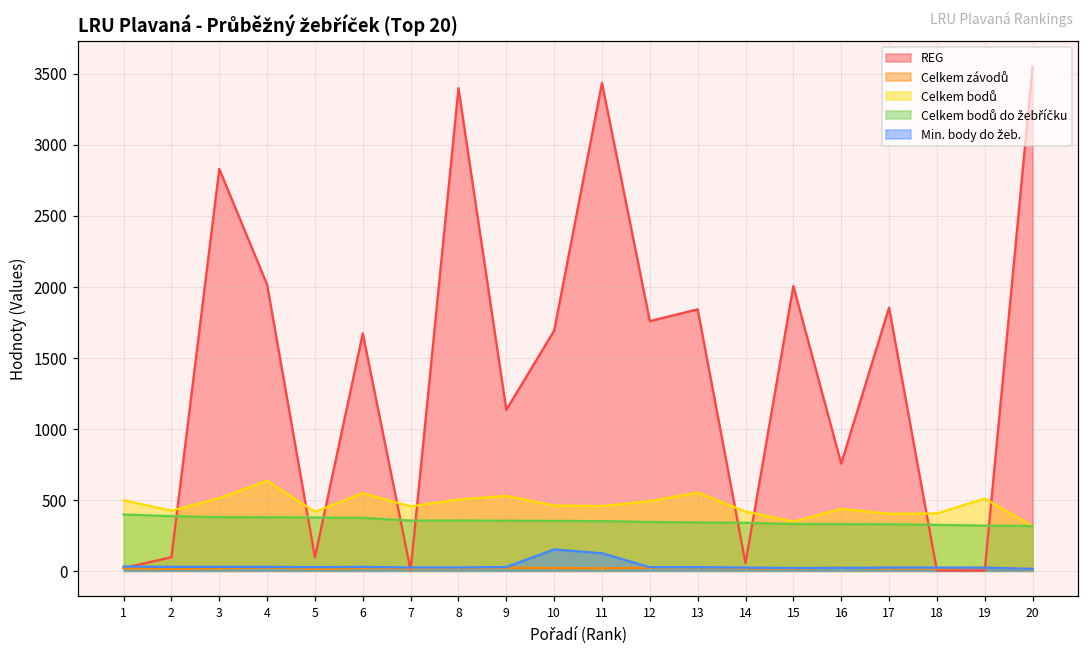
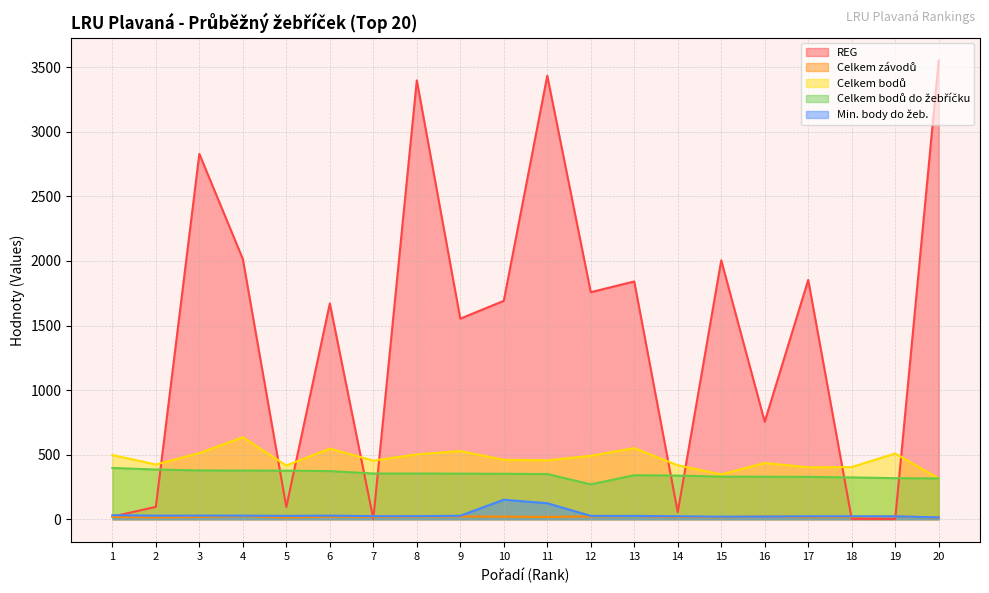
REG, 9: 1130 -> 1550
Celkem bodů do žebříčku, 12: 340 -> 270
